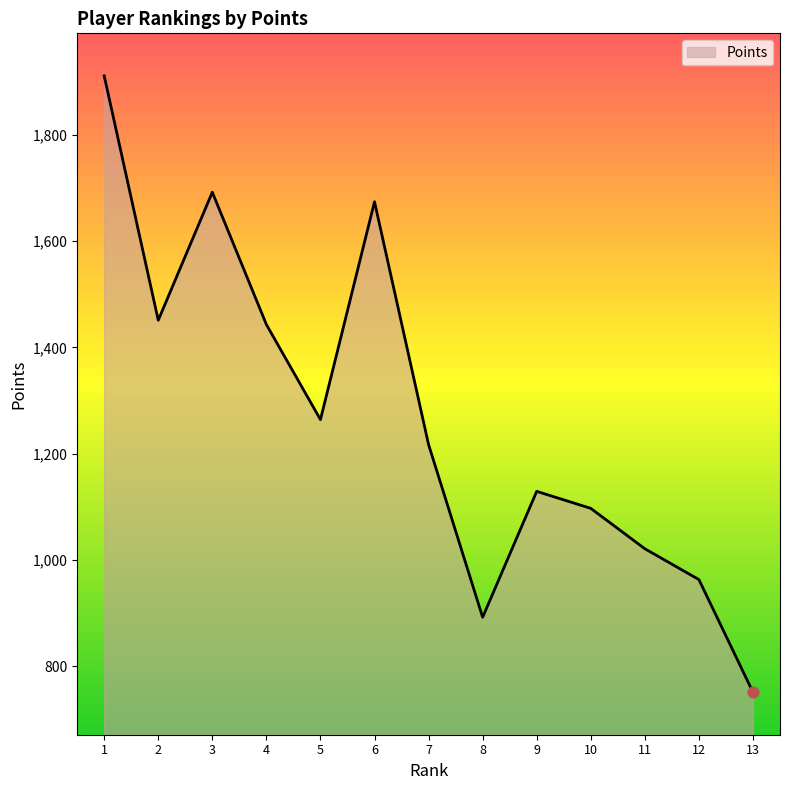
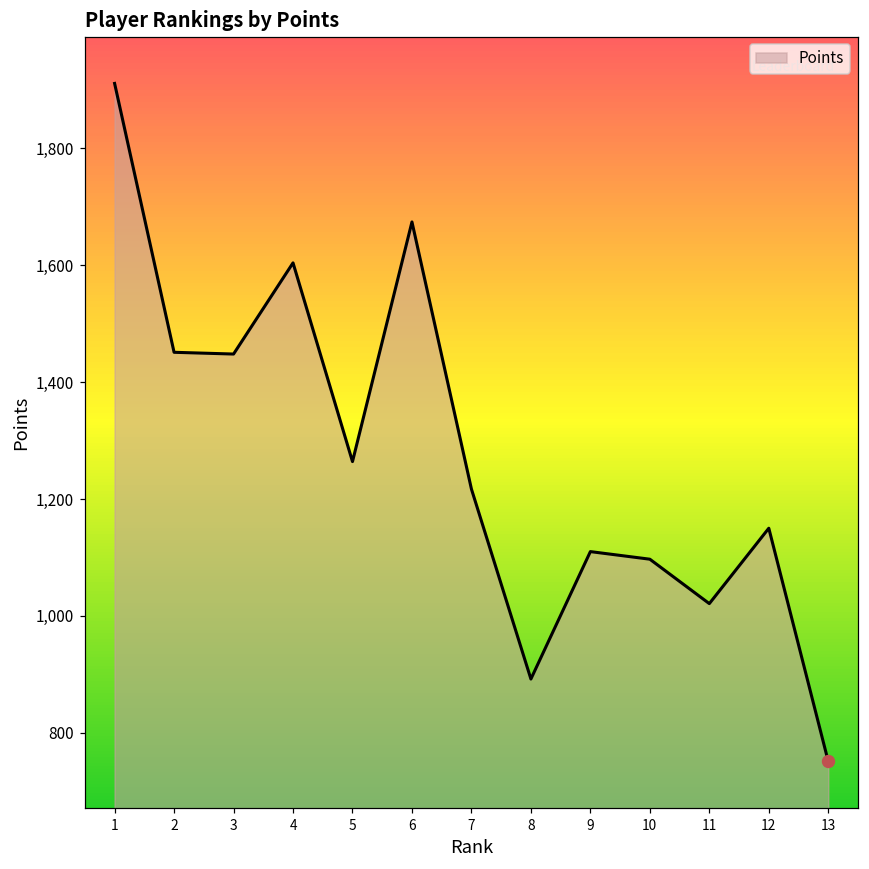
Points, 3: 1,690 -> 1,450
Points, 4: 1,440 -> 1,600
Points, 9: 1,130 -> 1,110
Points, 12: 960 -> 1,150
